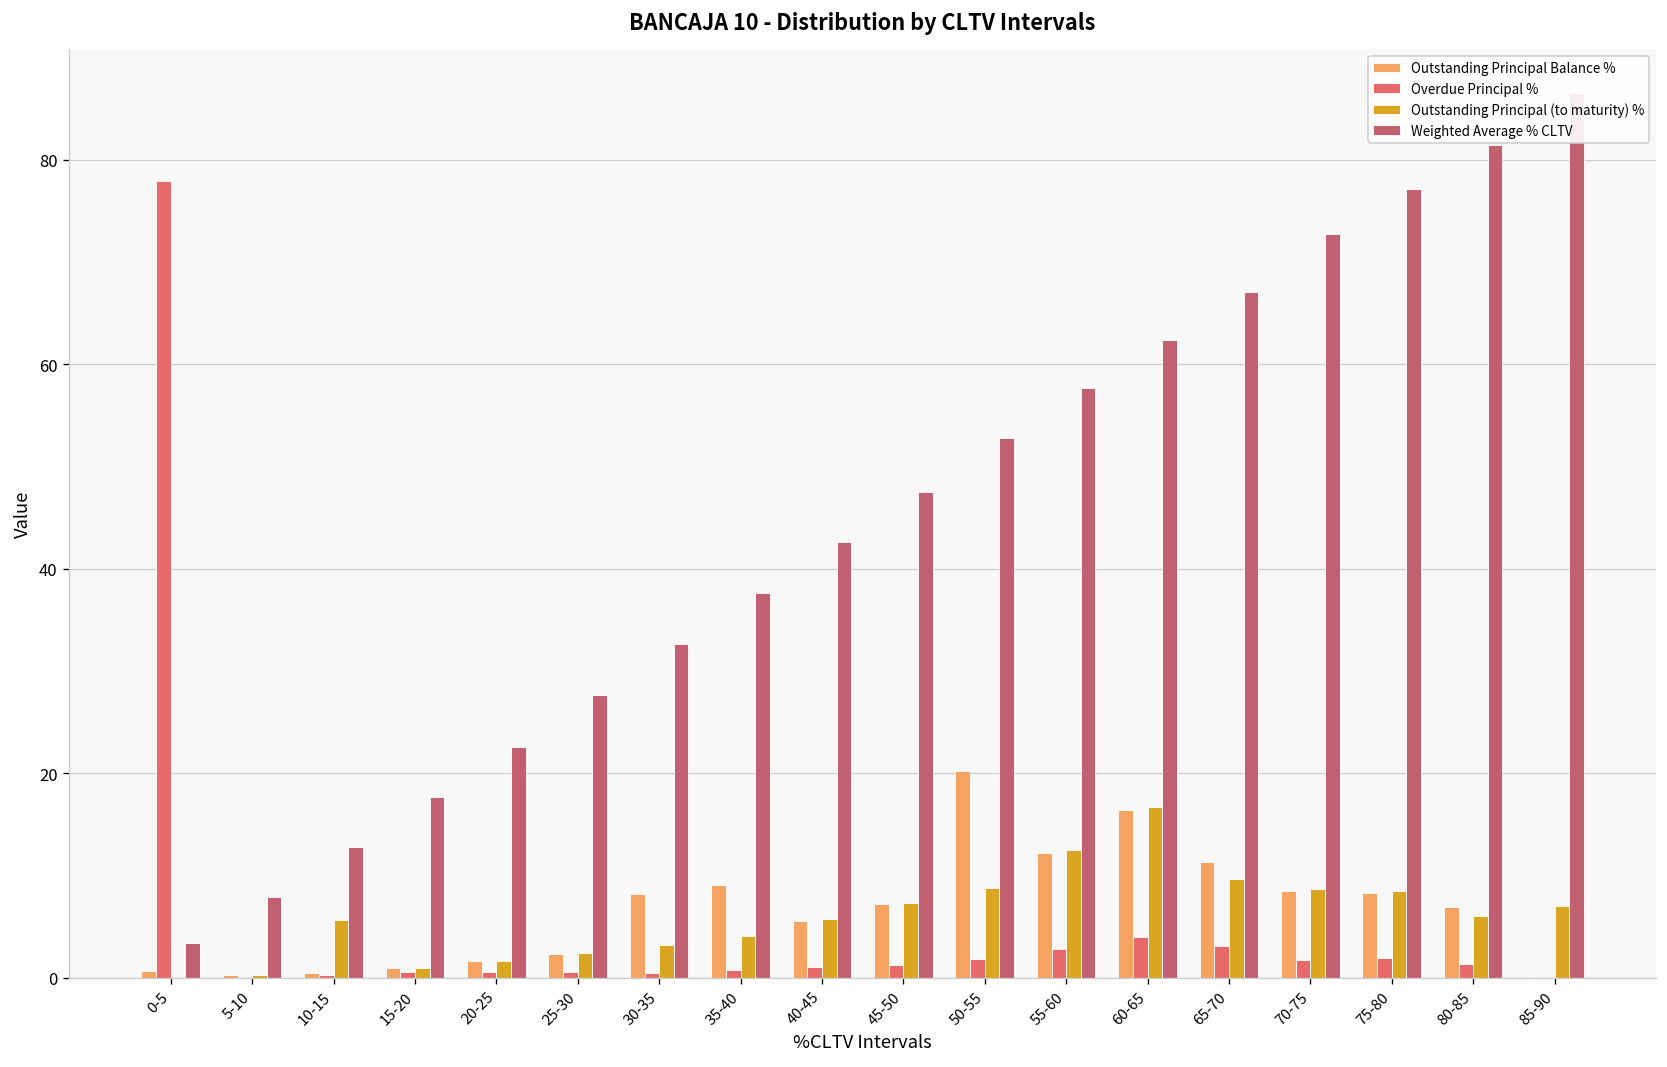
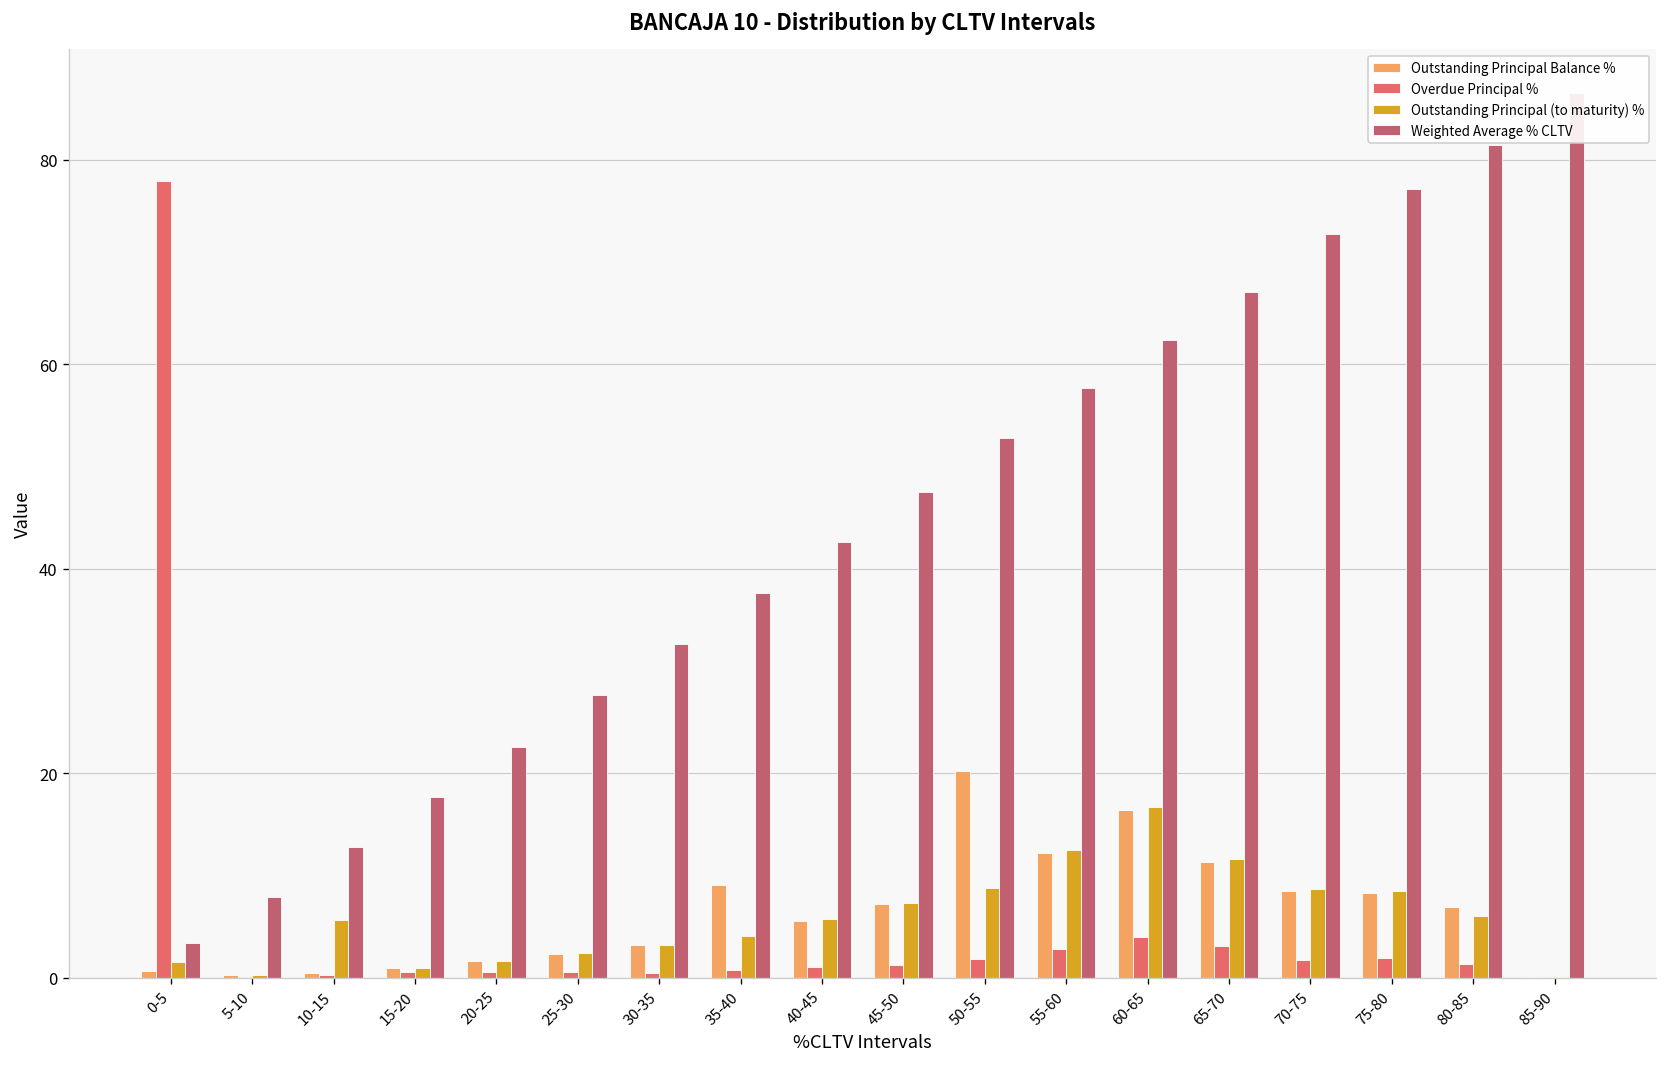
Outstanding Principal (to maturity) %, 0-5: 0 -> 2
Outstanding Principal Balance %, 30-35: 8 -> 3
Outstanding Principal (to maturity) %, 65-70: 10 -> 12
Outstanding Principal (to maturity) %, 85-90: 7 -> 0
